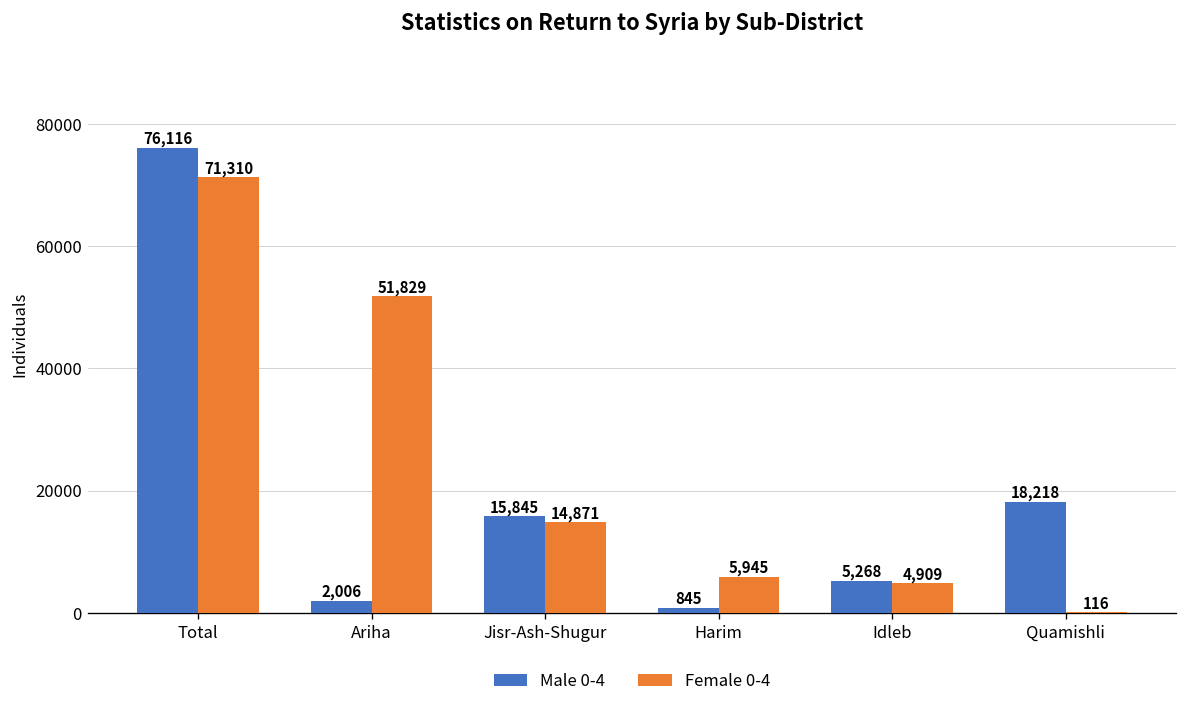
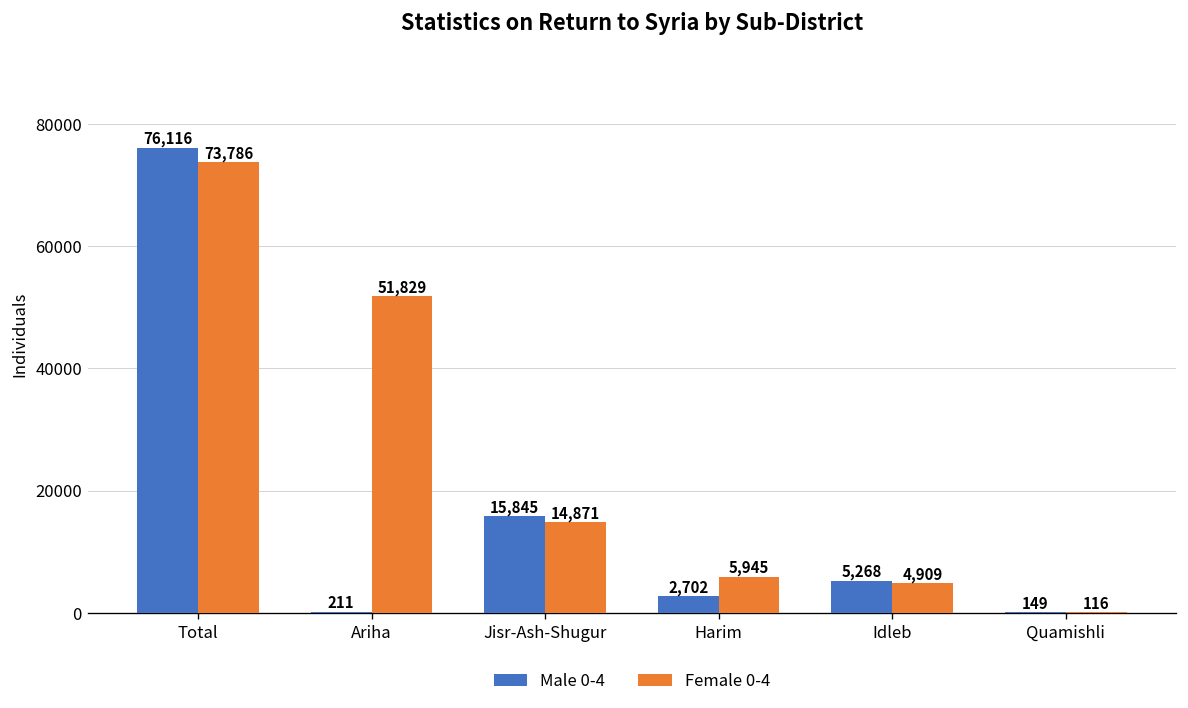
Female 0-4, Total: 71,310 -> 73,786
Male 0-4, Ariha: 2,006 -> 211
Male 0-4, Harim: 845 -> 2,702
Male 0-4, Quamishli: 18,218 -> 149
